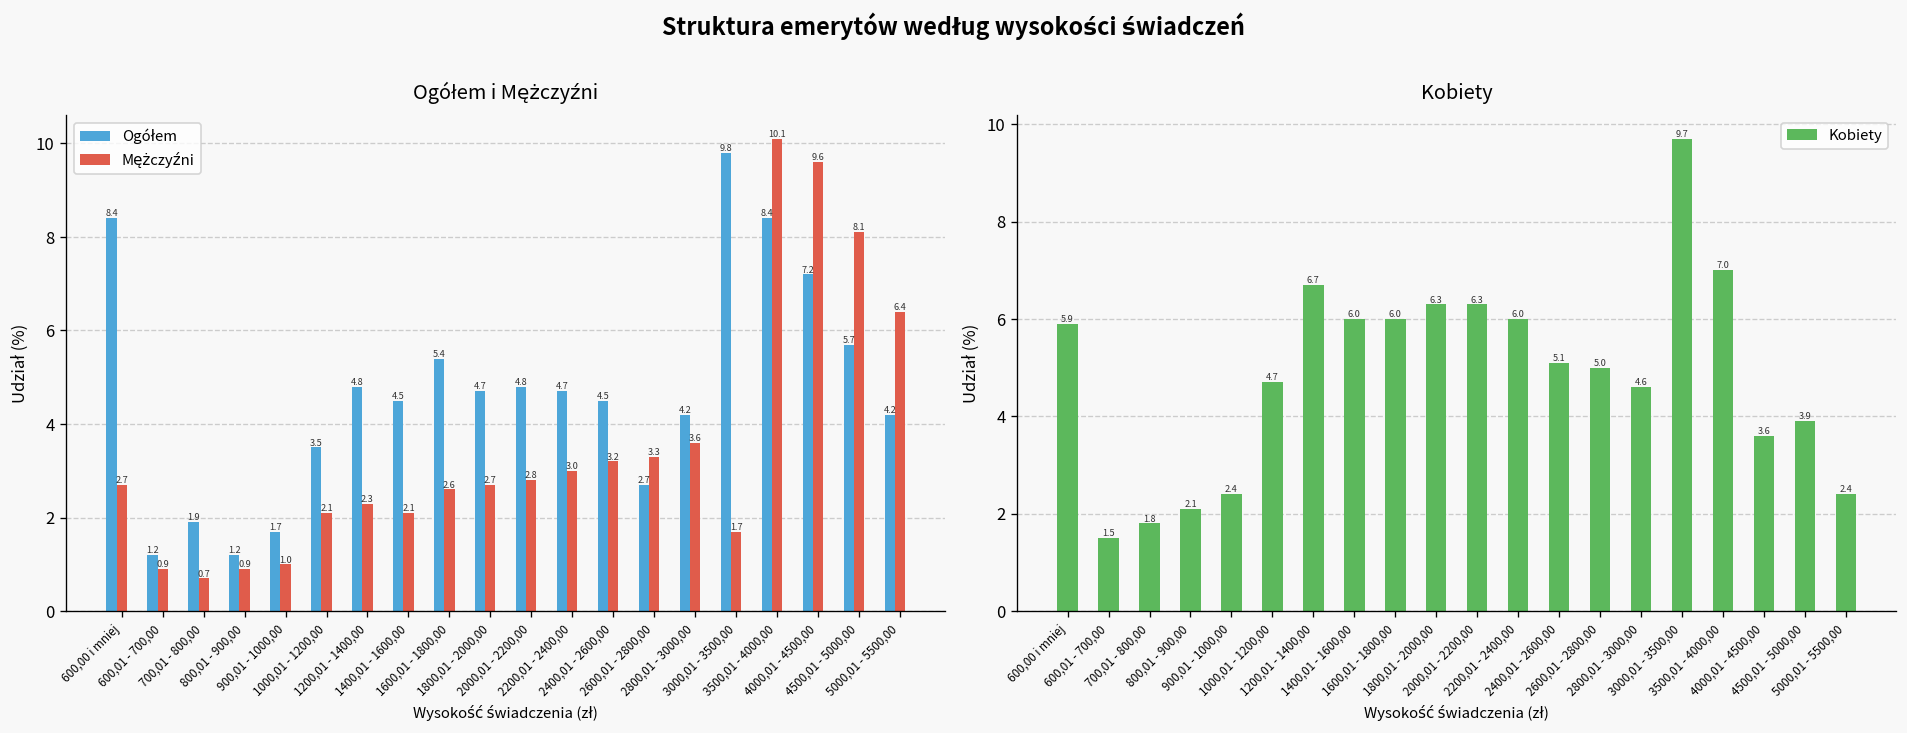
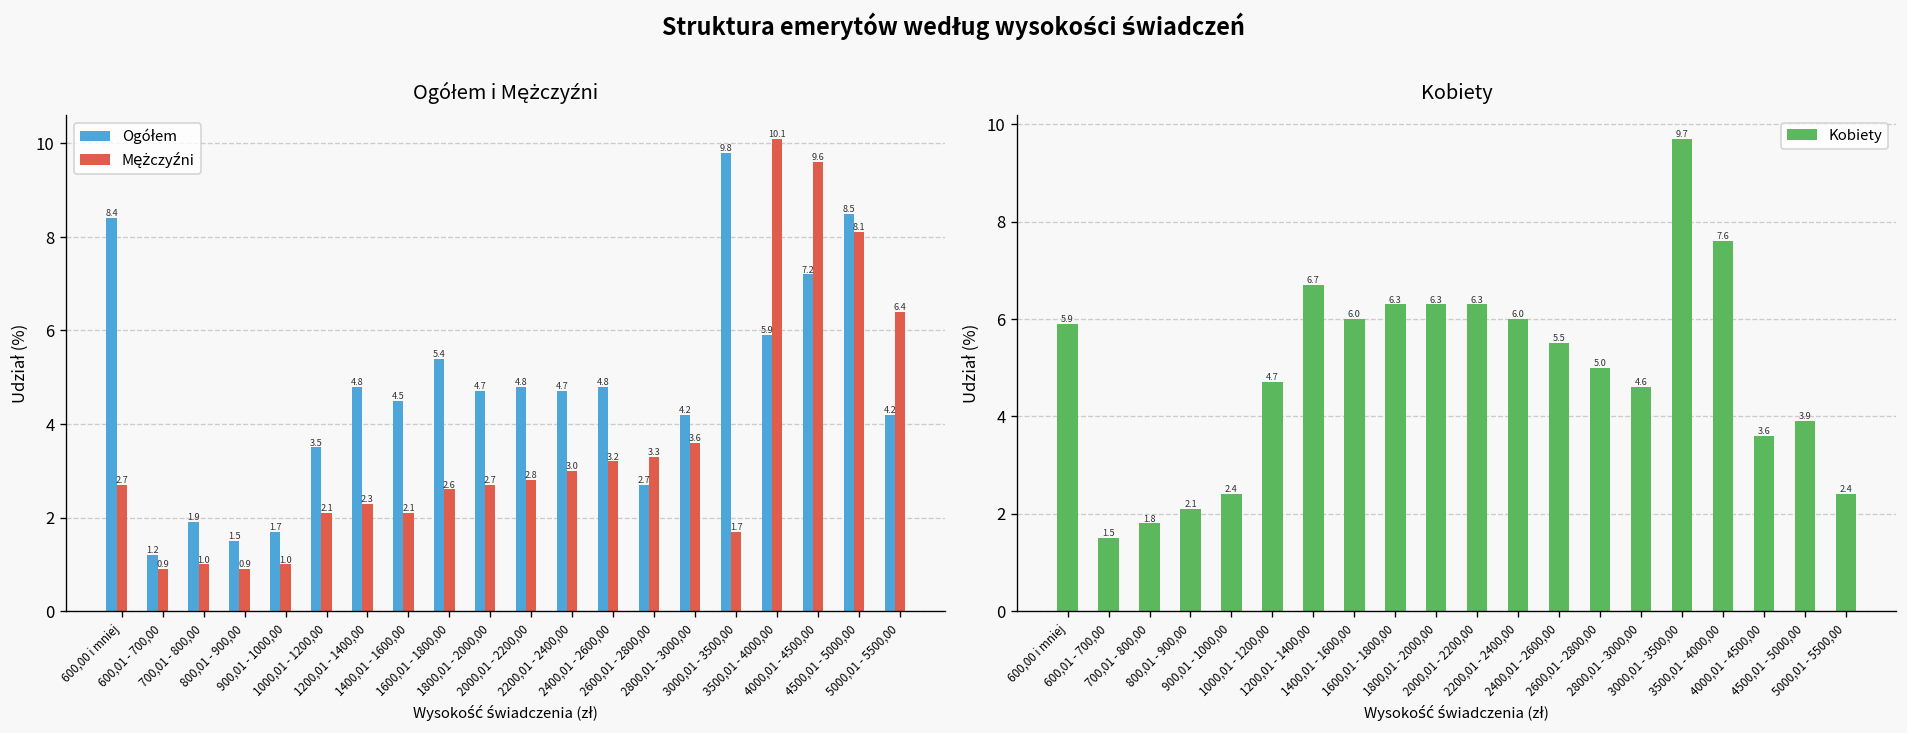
Ogółem i Mężczyźni, Mężczyźni, 700,01 - 800,00: 0.7 -> 1.0
Ogółem i Mężczyźni, Ogółem, 800,01 - 900,00: 1.2 -> 1.5
Ogółem i Mężczyźni, Ogółem, 2400,01 - 2600,00: 4.5 -> 4.8
Ogółem i Mężczyźni, Ogółem, 3500,01 - 4000,00: 8.4 -> 5.9
Ogółem i Mężczyźni, Ogółem, 4500,01 - 5000,00: 5.7 -> 8.5
Kobiety, 1600,01 - 1800,00: 6.0 -> 6.3
Kobiety, 2400,01 - 2600,00: 5.1 -> 5.5
Kobiety, 3500,01 - 4000,00: 7.0 -> 7.6
